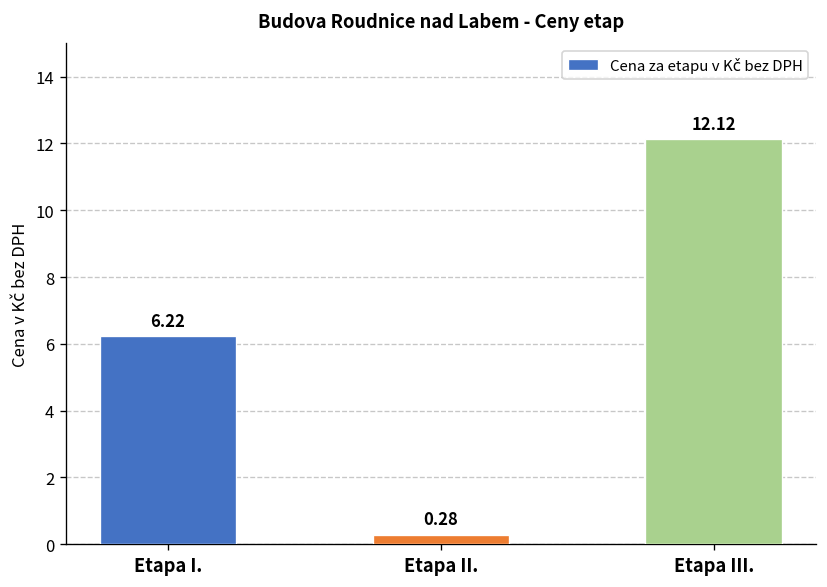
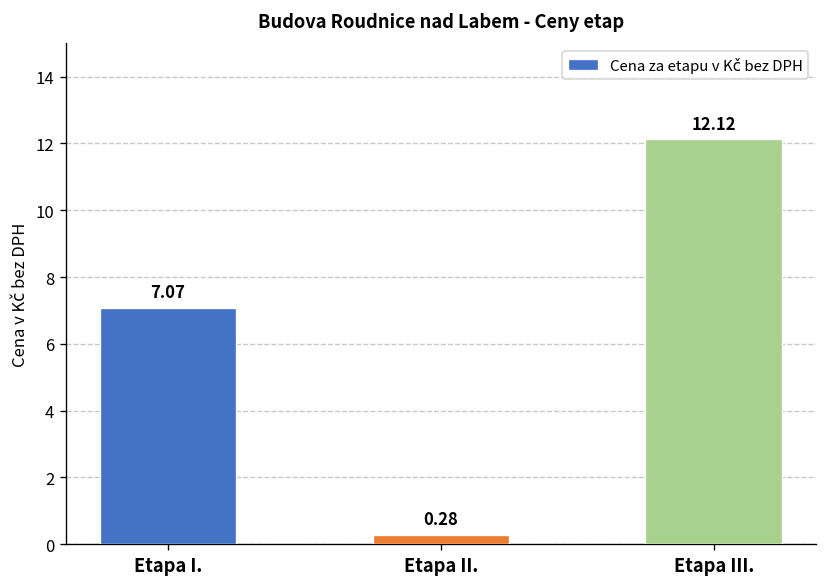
Etapa I.: 6.22 -> 7.07
